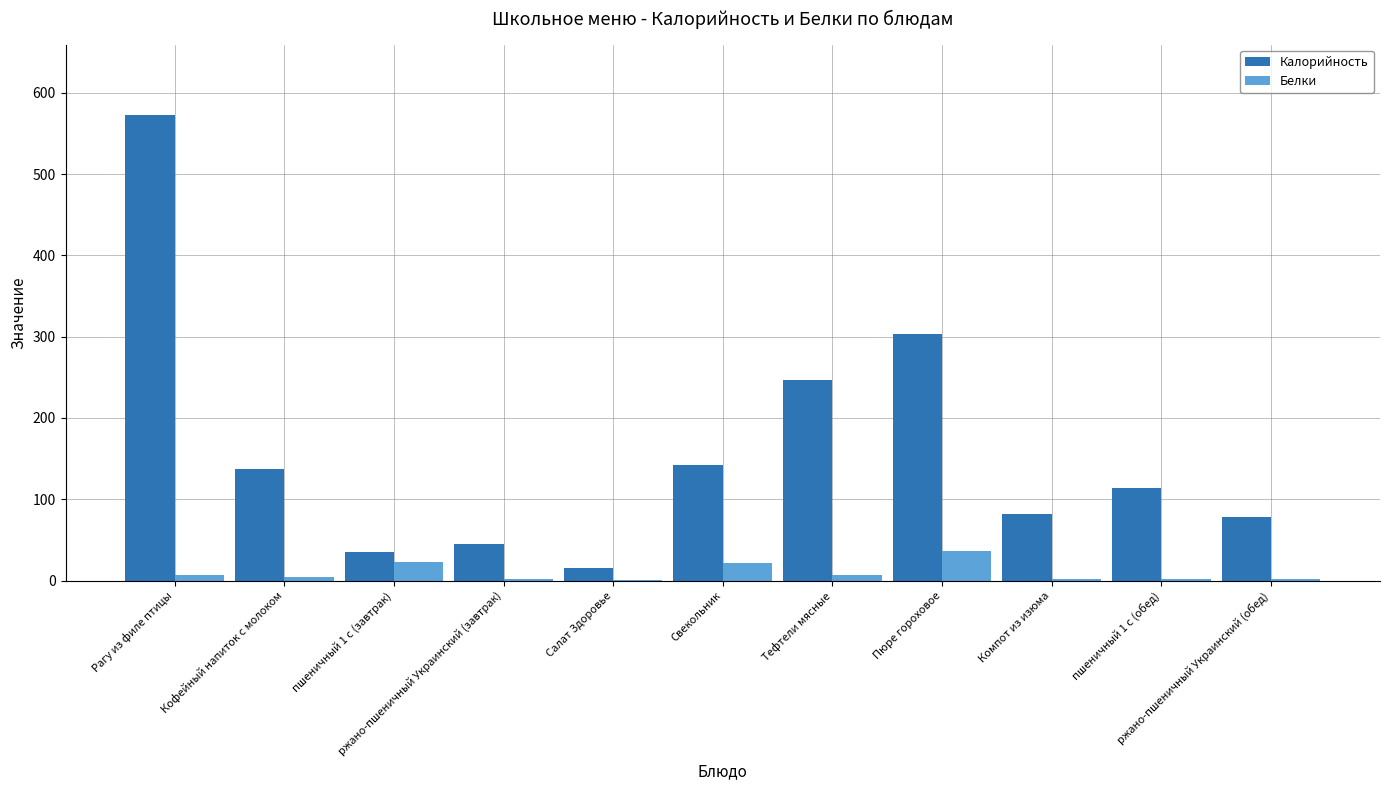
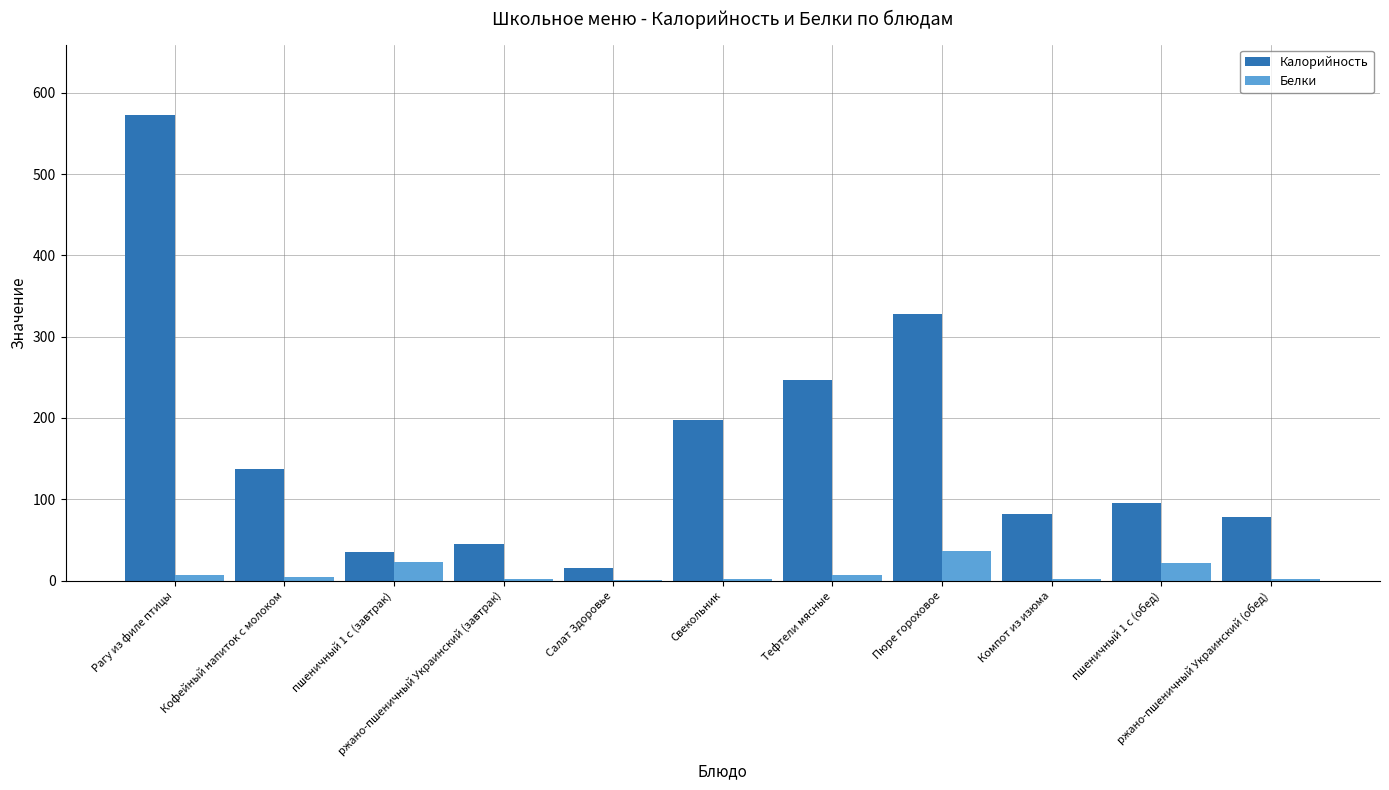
Калорийность, Свекольник: 140 -> 200
Белки, Свекольник: 20 -> 0
Калорийность, Пюре гороховое: 300 -> 330
Калорийность, пшеничный 1 с (обед): 110 -> 90
Белки, пшеничный 1 с (обед): 0 -> 20
